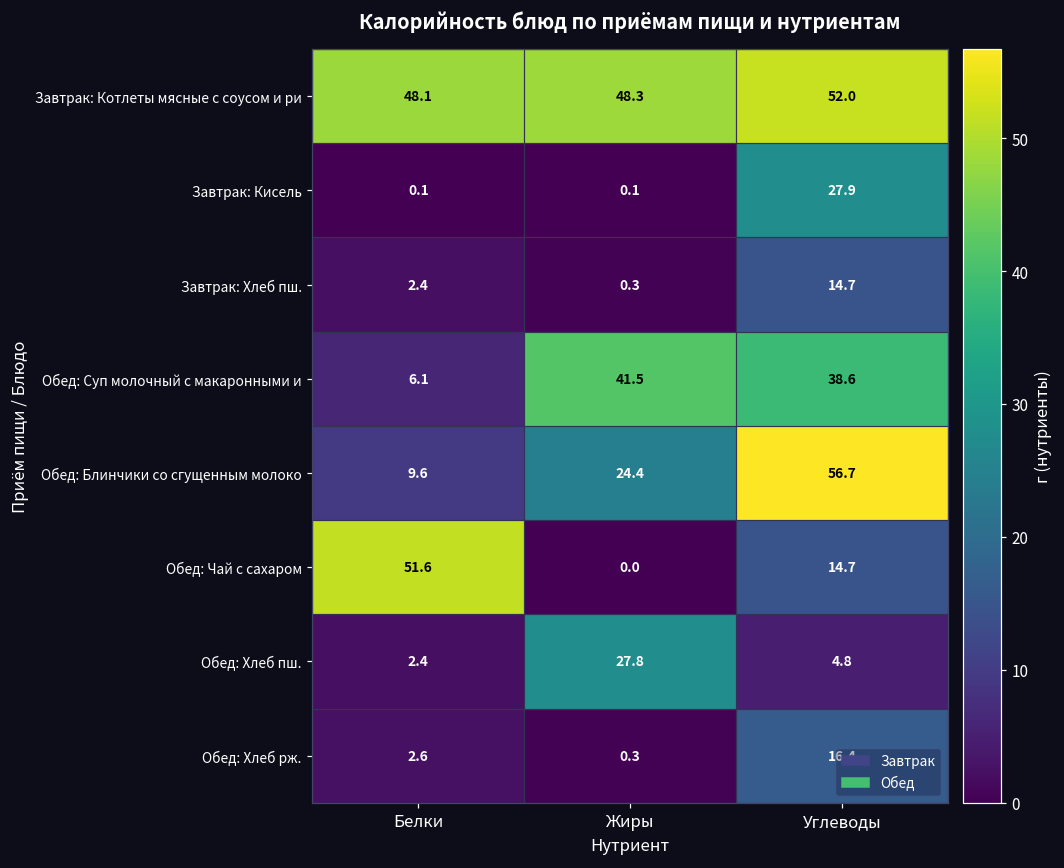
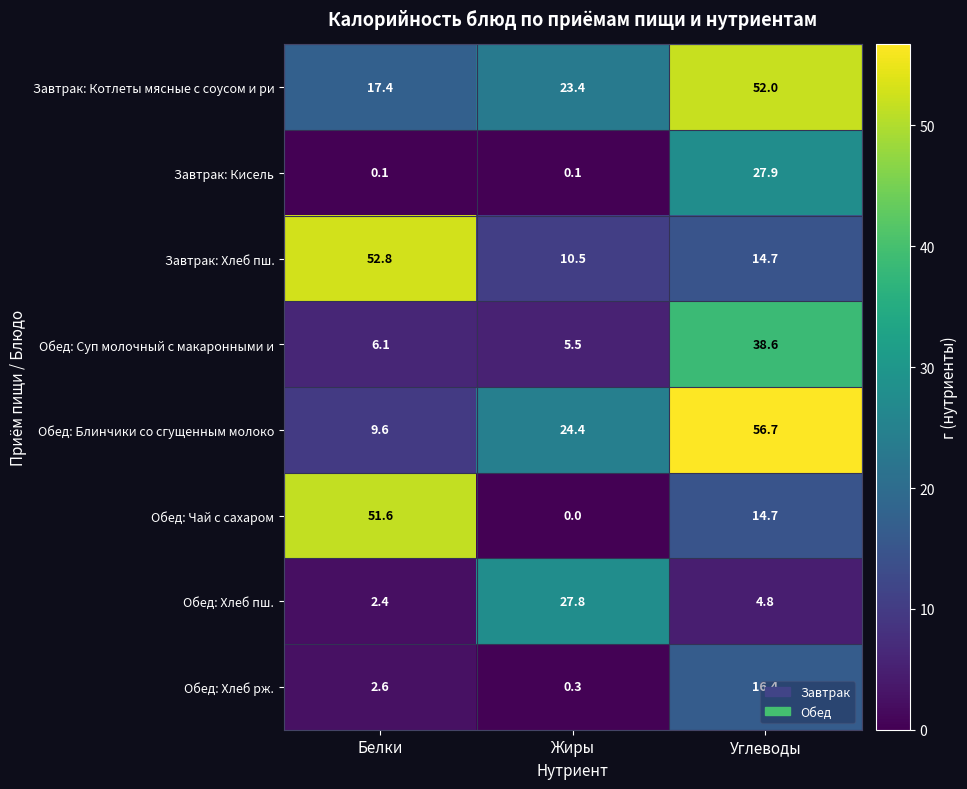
Завтрак: Котлеты мясные с соусом и ри, Белки: 48.1 -> 17.4
Завтрак: Котлеты мясные с соусом и ри, Жиры: 48.3 -> 23.4
Завтрак: Хлеб пш., Белки: 2.4 -> 52.8
Завтрак: Хлеб пш., Жиры: 0.3 -> 10.5
Обед: Суп молочный с макаронными и, Жиры: 41.5 -> 5.5
